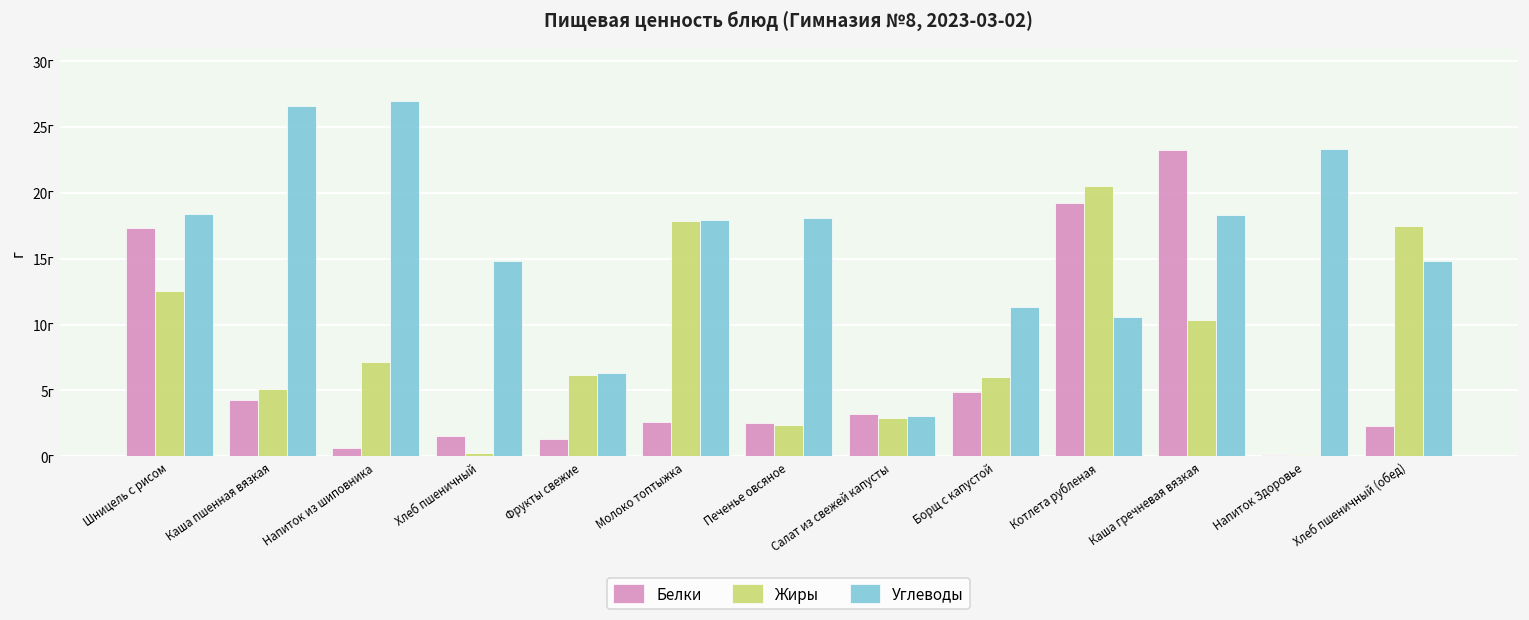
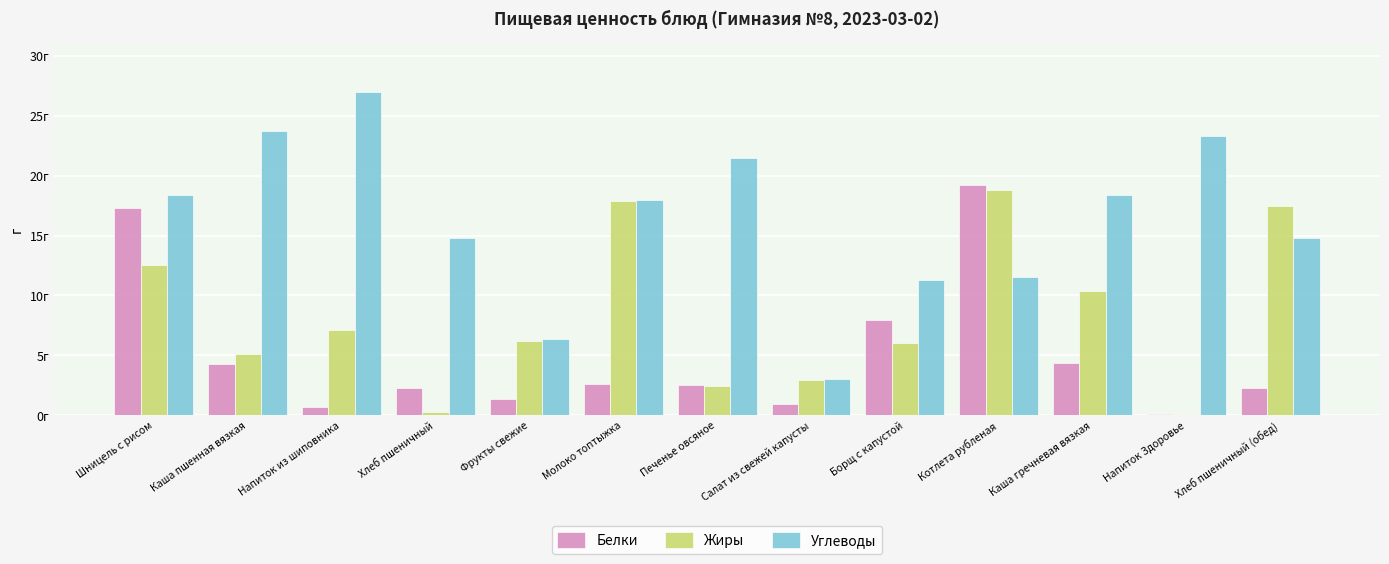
Углеводы, Каша пшенная вязкая: 26.6г -> 23.7г
Белки, Хлеб пшеничный: 1.5г -> 2.3г
Углеводы, Печенье овсяное: 18.1г -> 21.5г
Белки, Салат из свежей капусты: 3.2г -> 1.0г
Белки, Борщ с капустой: 4.9г -> 8.0г
Жиры, Котлета рубленая: 20.5г -> 18.8г
Углеводы, Котлета рубленая: 10.6г -> 11.5г
Белки, Каша гречневая вязкая: 23.3г -> 4.4г
